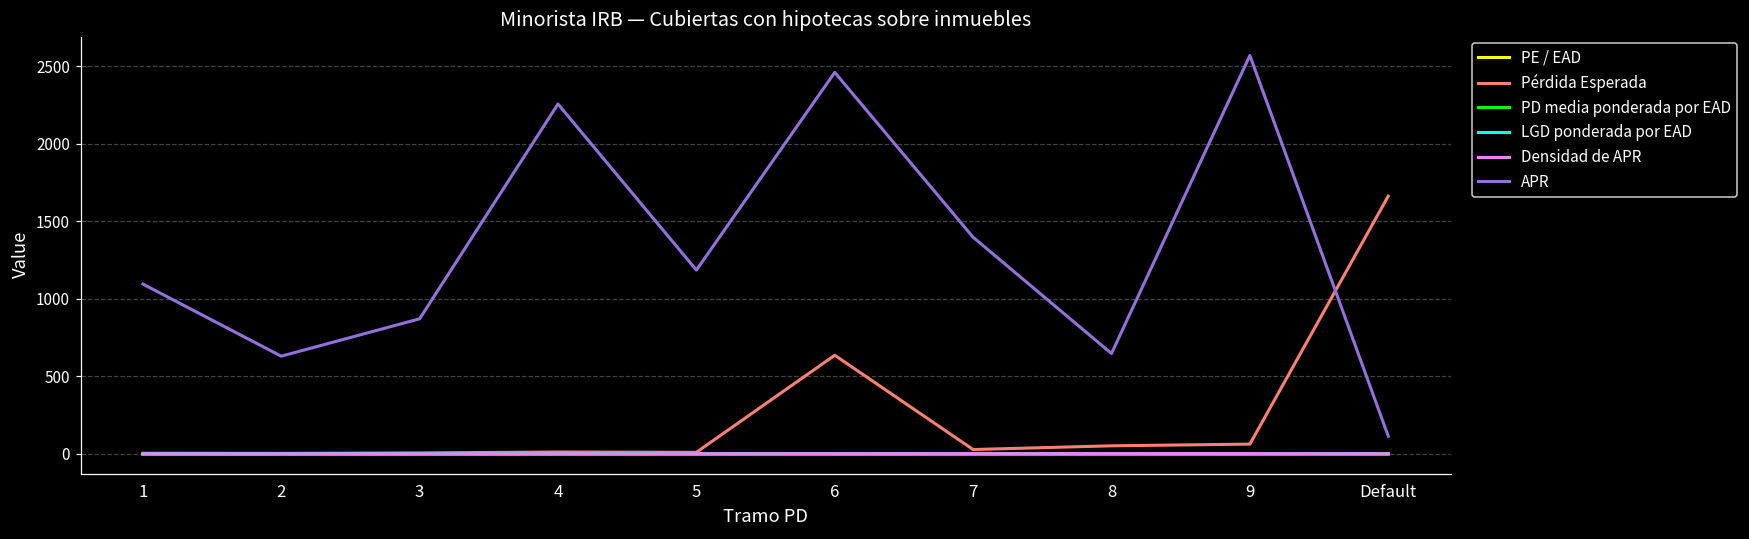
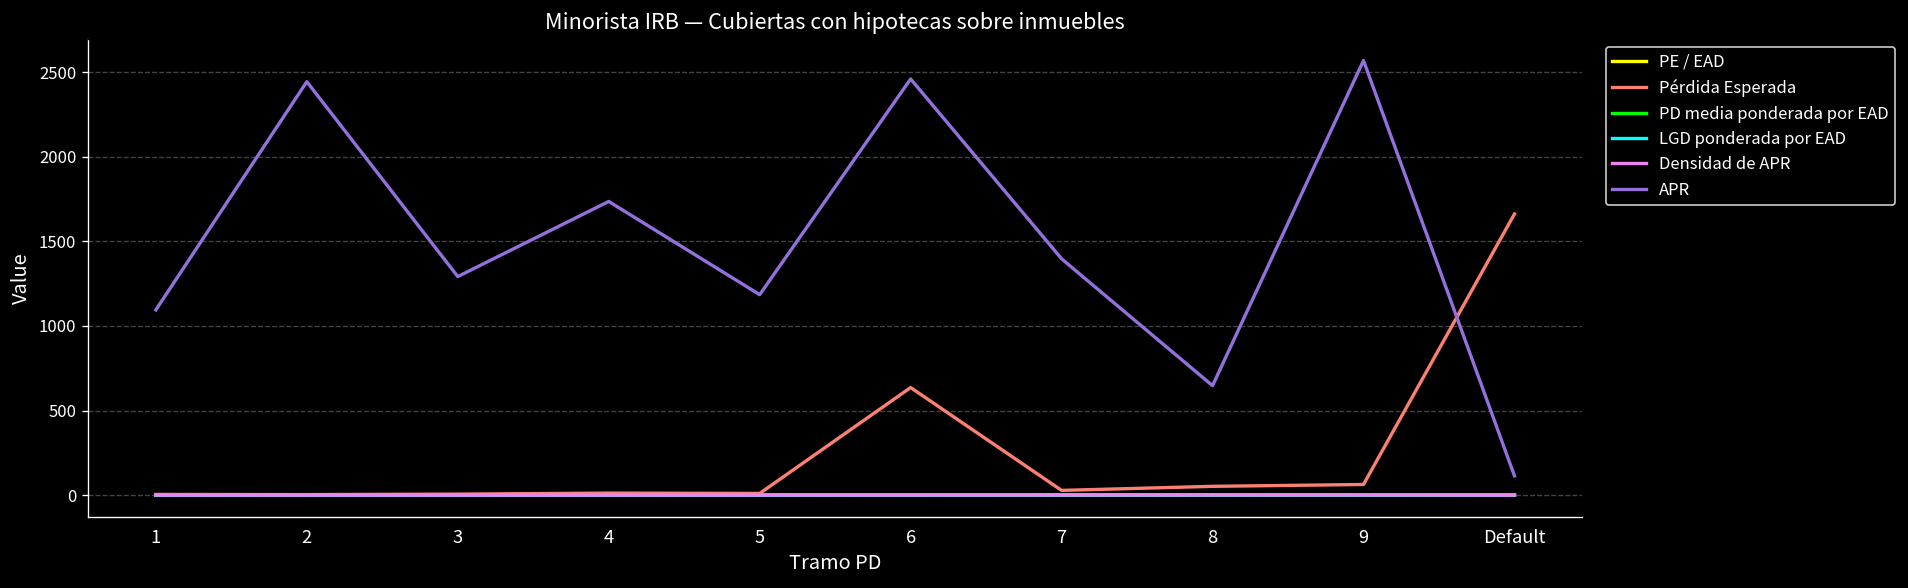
APR, 2: 630 -> 2440
APR, 3: 870 -> 1290
APR, 4: 2260 -> 1740
